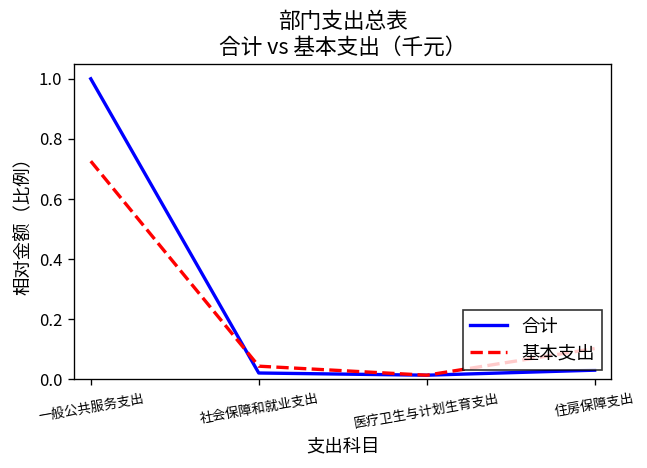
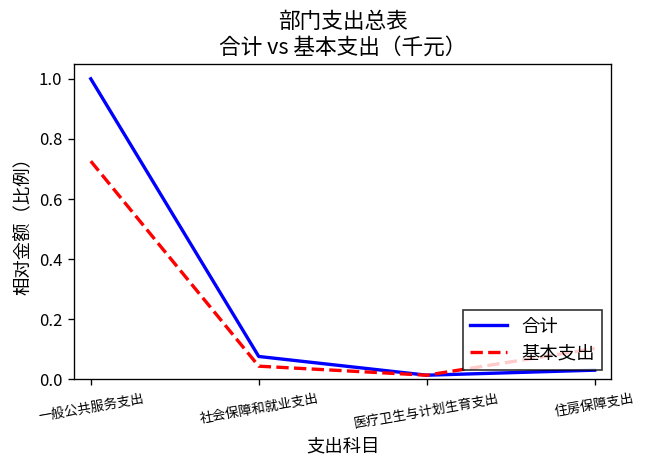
合计, 社会保障和就业支出: 0.02 -> 0.08
